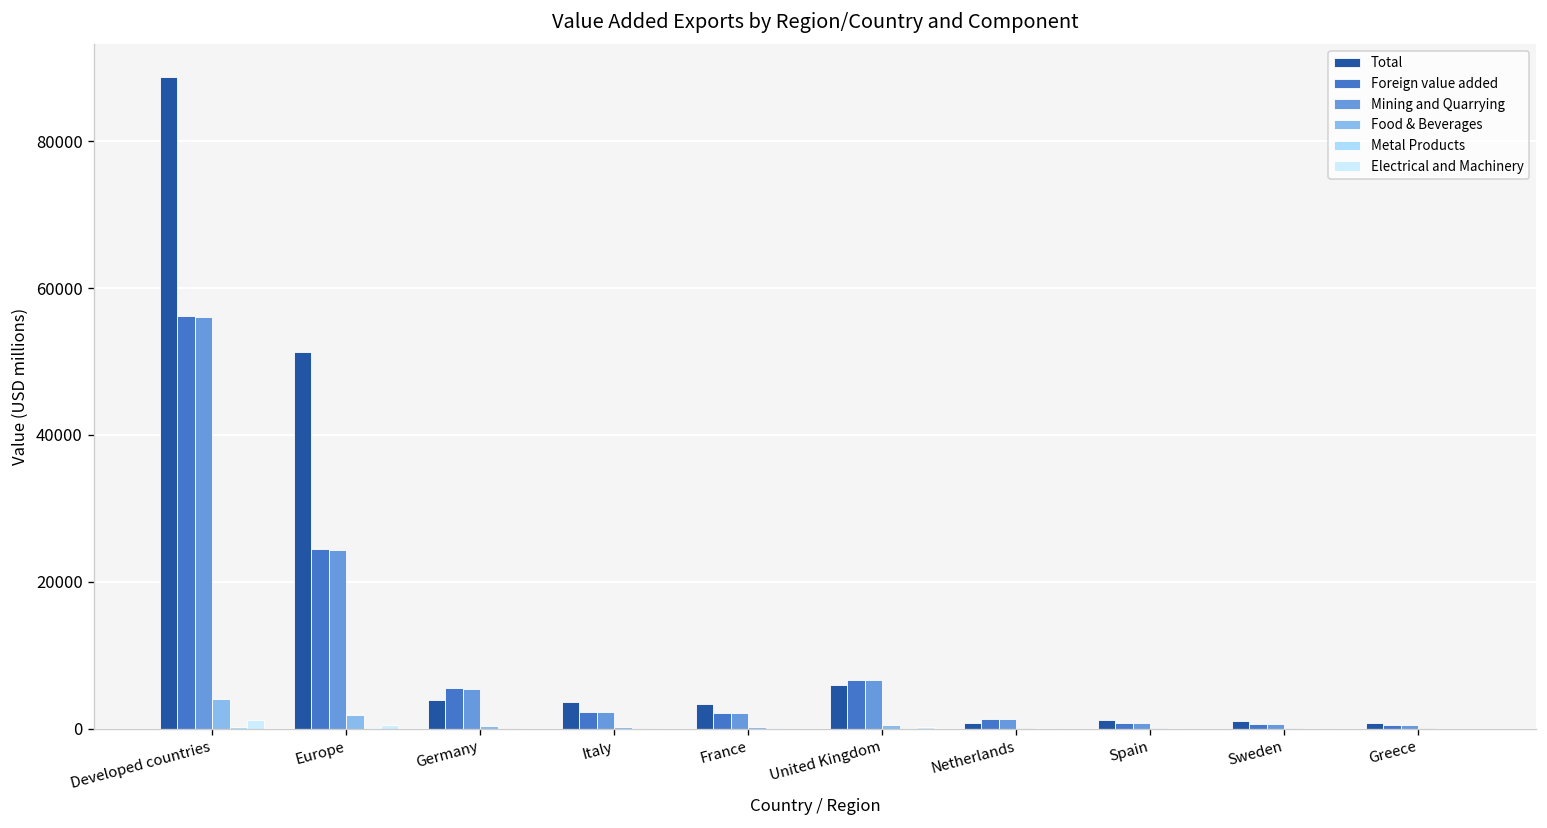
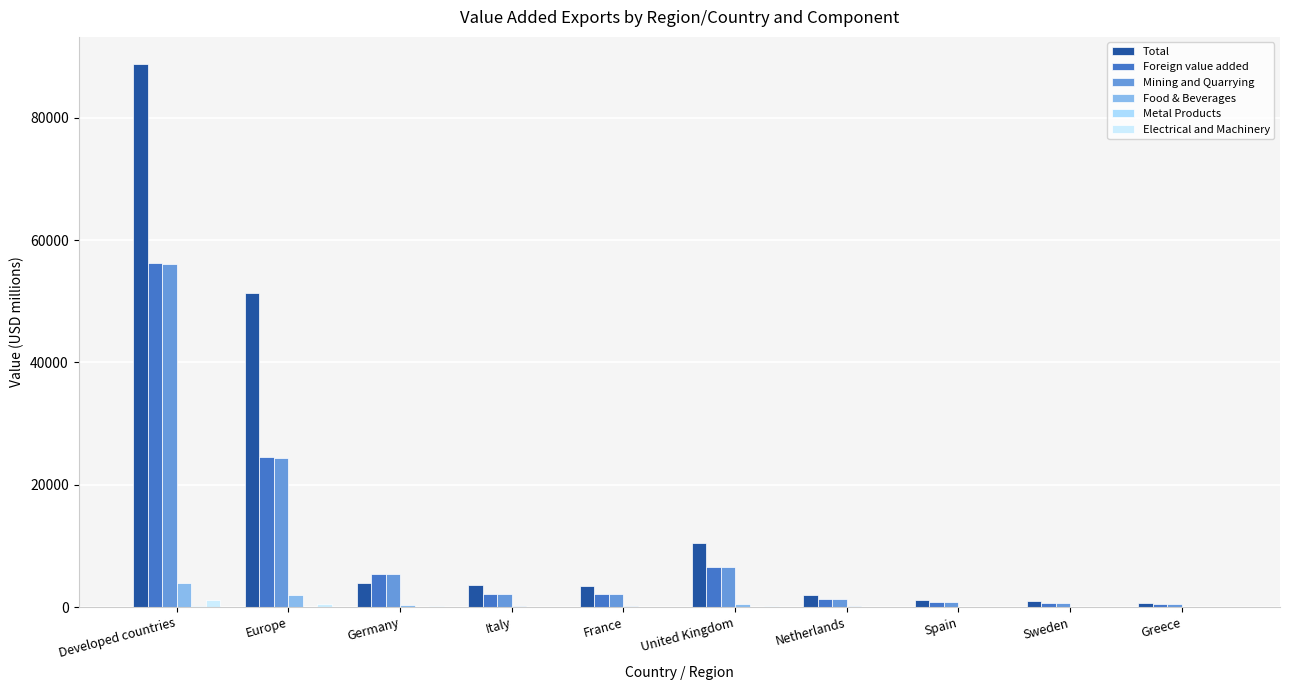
Total, United Kingdom: 6000 -> 10000
Total, Netherlands: 1000 -> 2000
